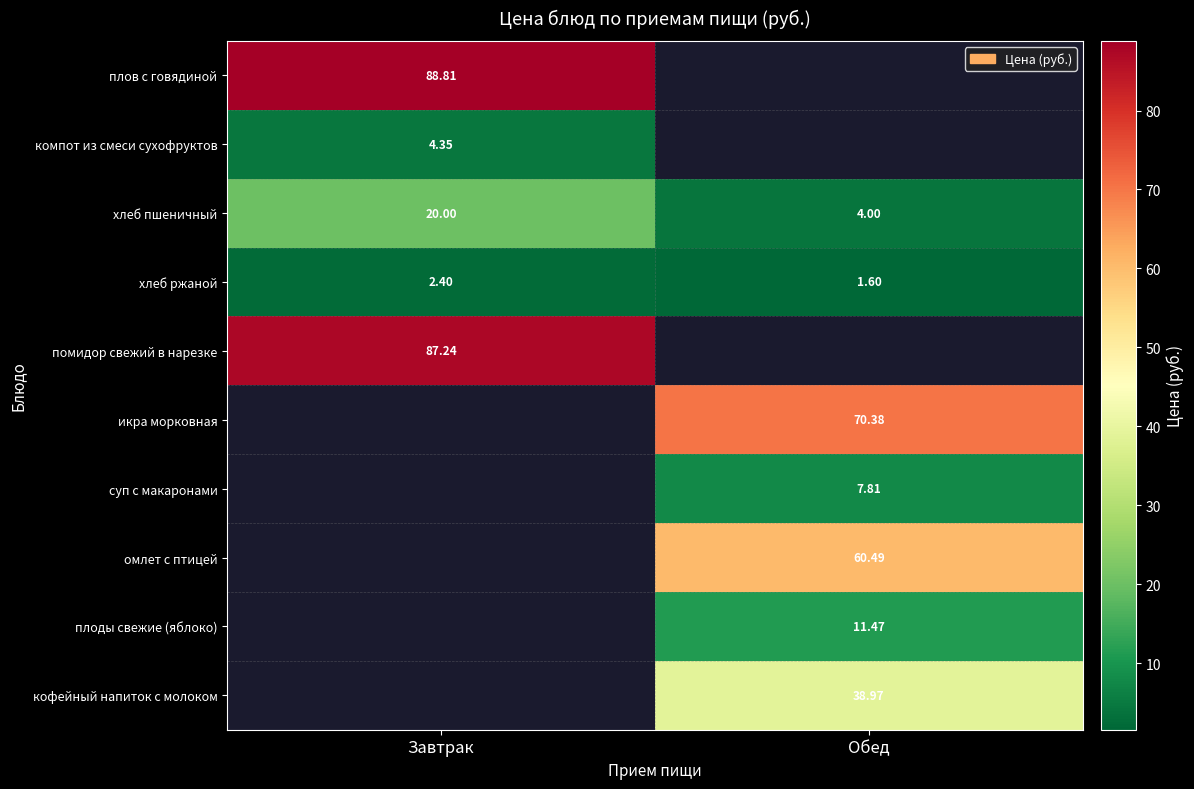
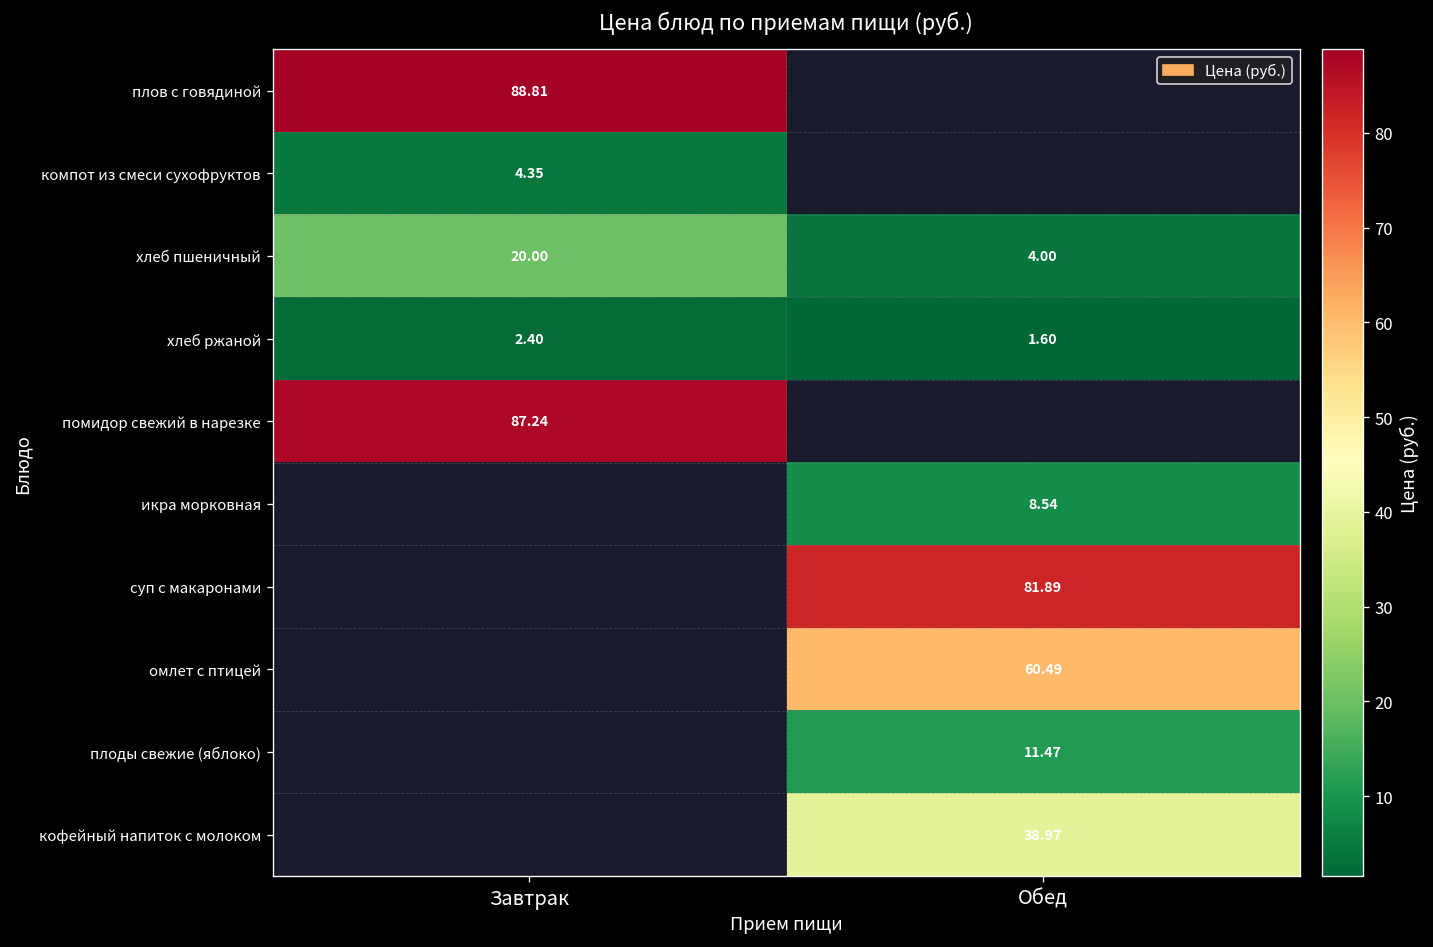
икра морковная, Обед: 70.38 -> 8.54
суп с макаронами, Обед: 7.81 -> 81.89
